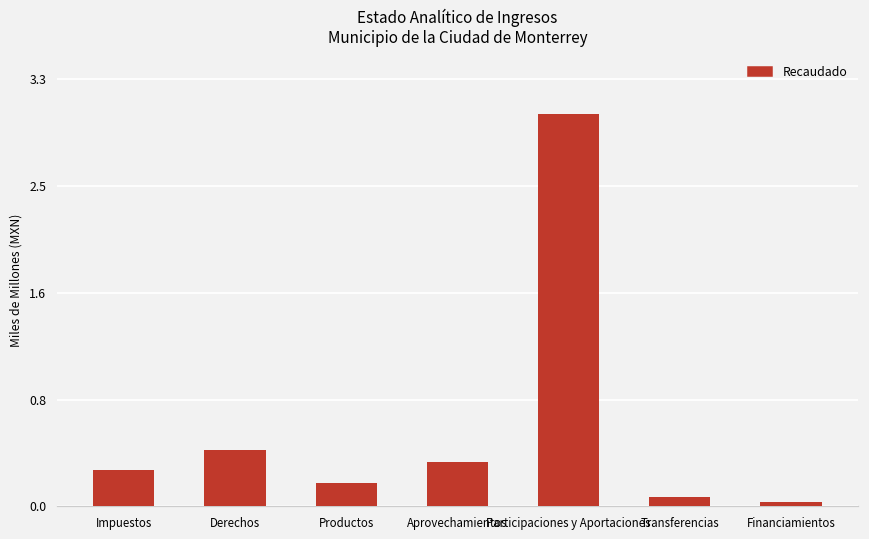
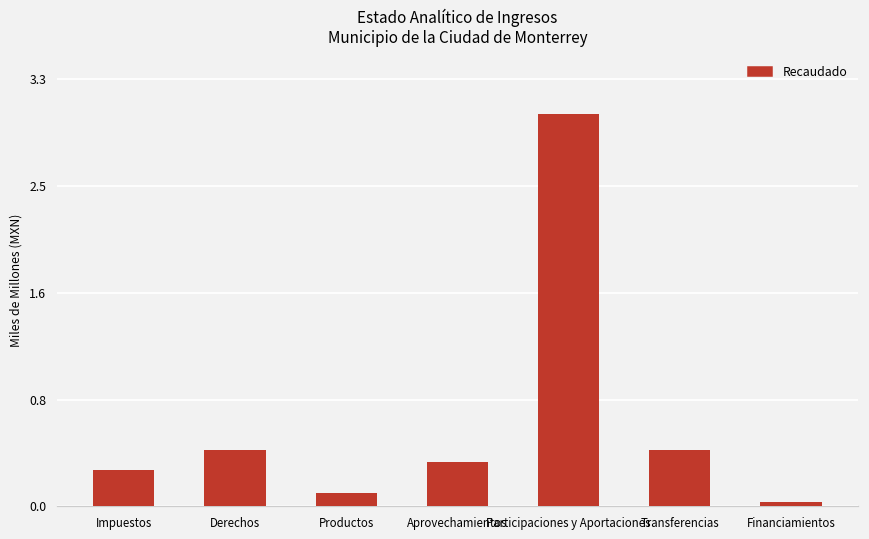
Productos: 0.18 -> 0.10
Transferencias: 0.07 -> 0.43
